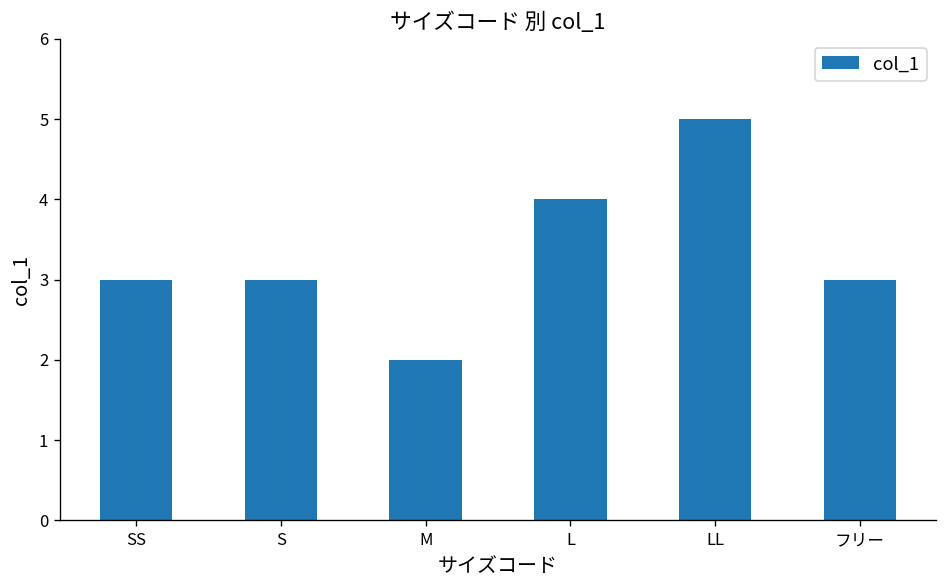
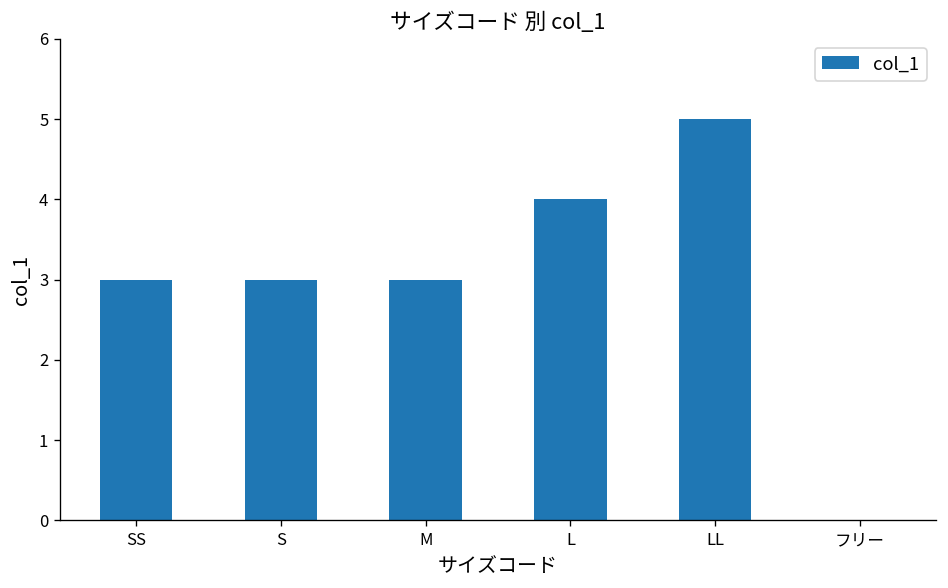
M: 2 -> 3
フリー: 3 -> 0
